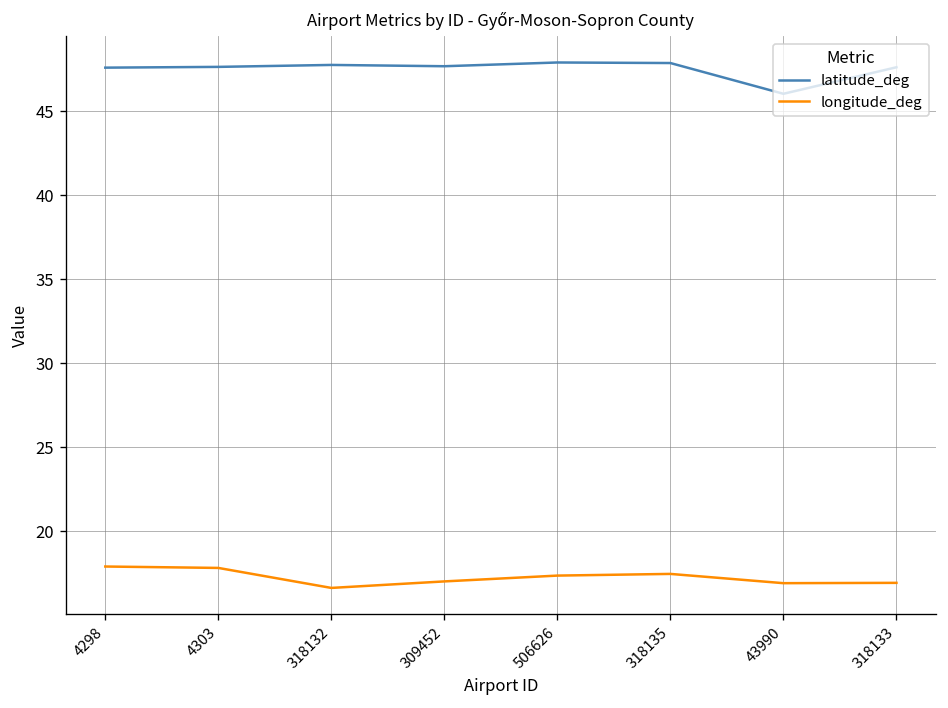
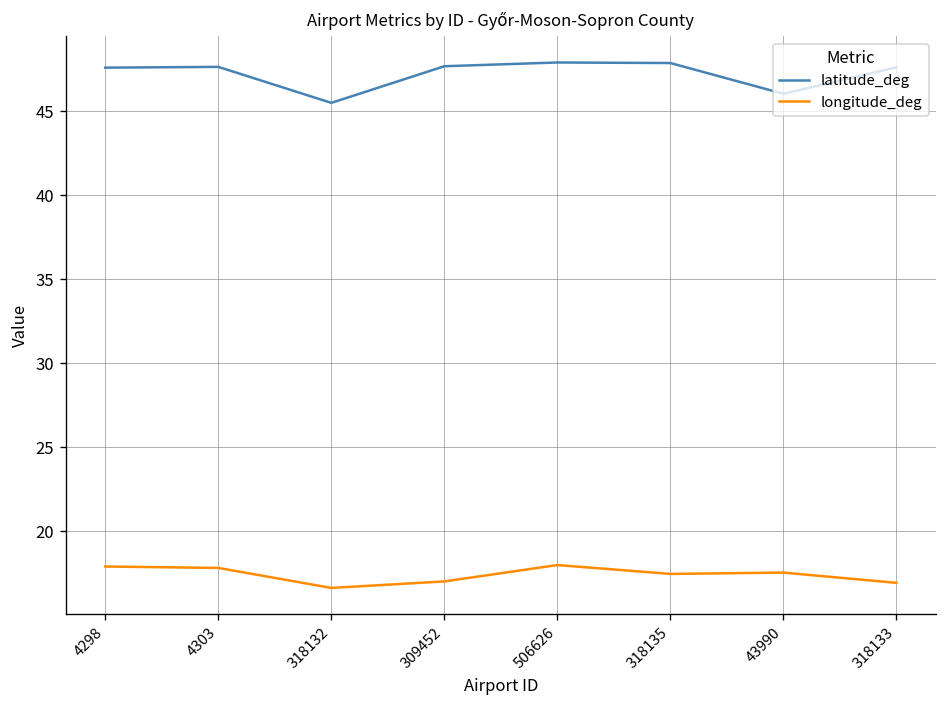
latitude_deg, 318132: 47.7 -> 45.5
longitude_deg, 506626: 17.3 -> 18.0
longitude_deg, 43990: 16.9 -> 17.5
